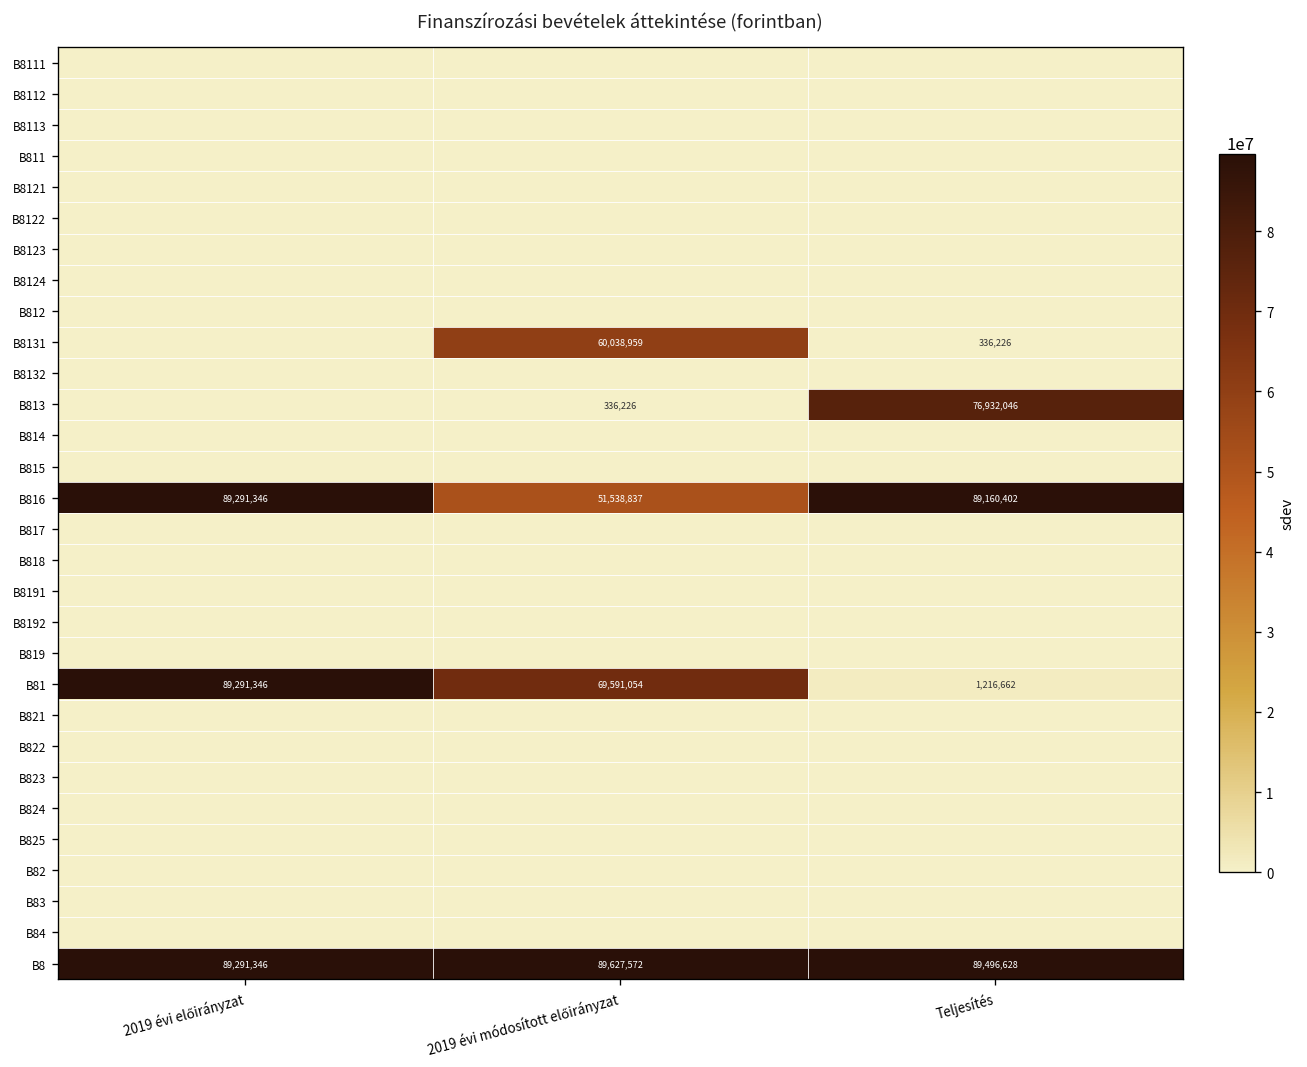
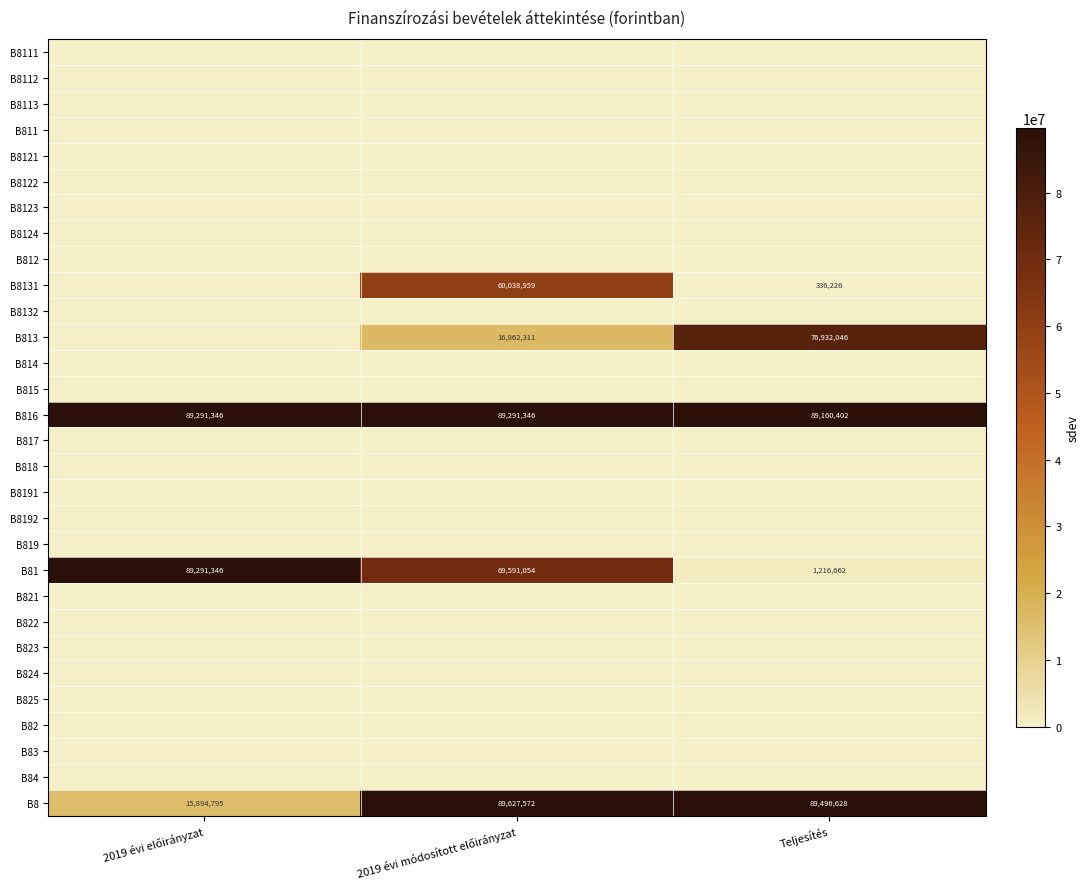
B813, 2019 évi módosított előirányzat: 336,226 -> 16,862,311
B816, 2019 évi módosított előirányzat: 51,538,837 -> 89,291,346
B8, 2019 évi előirányzat: 89,291,346 -> 15,894,795
